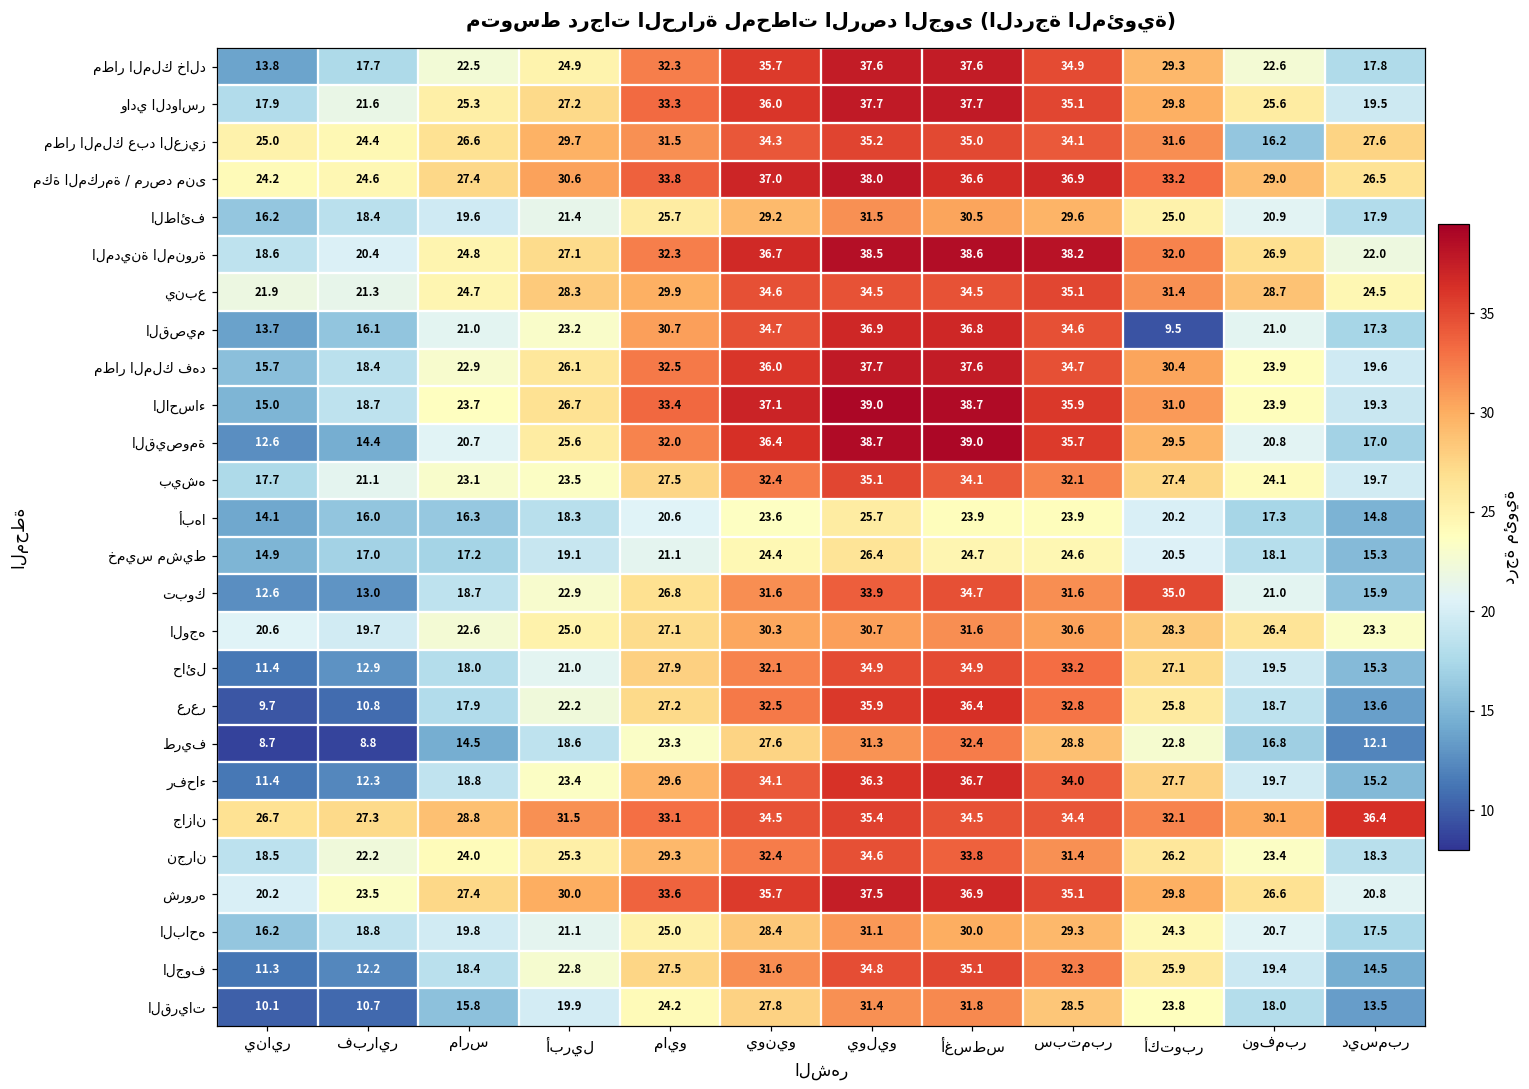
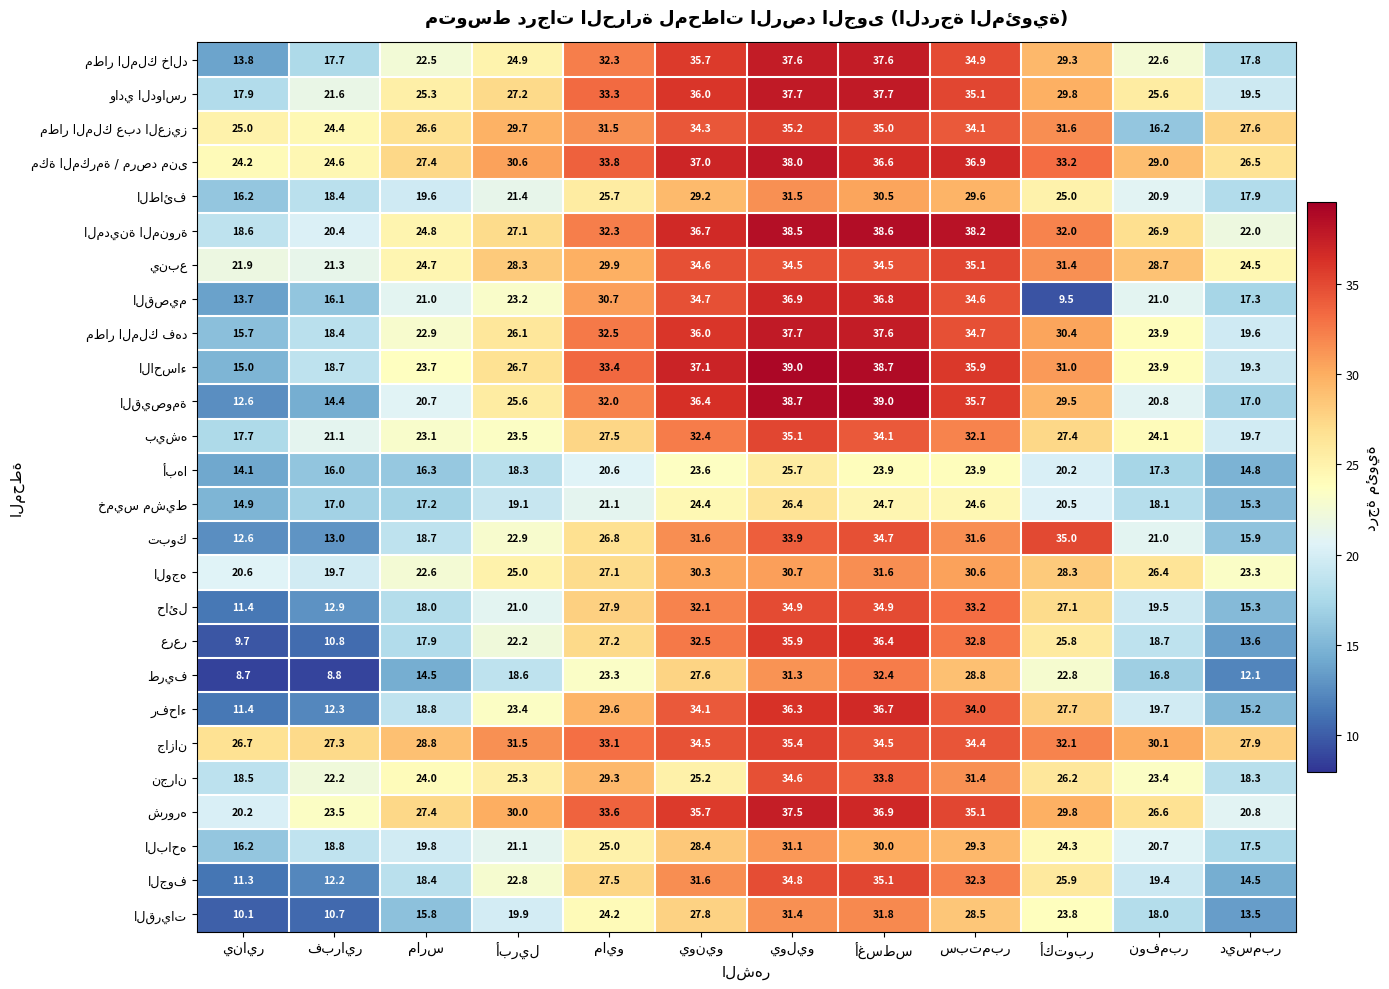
جازان, ديسمبر: 36.4 -> 27.9
نجران, يونيو: 32.4 -> 25.2
